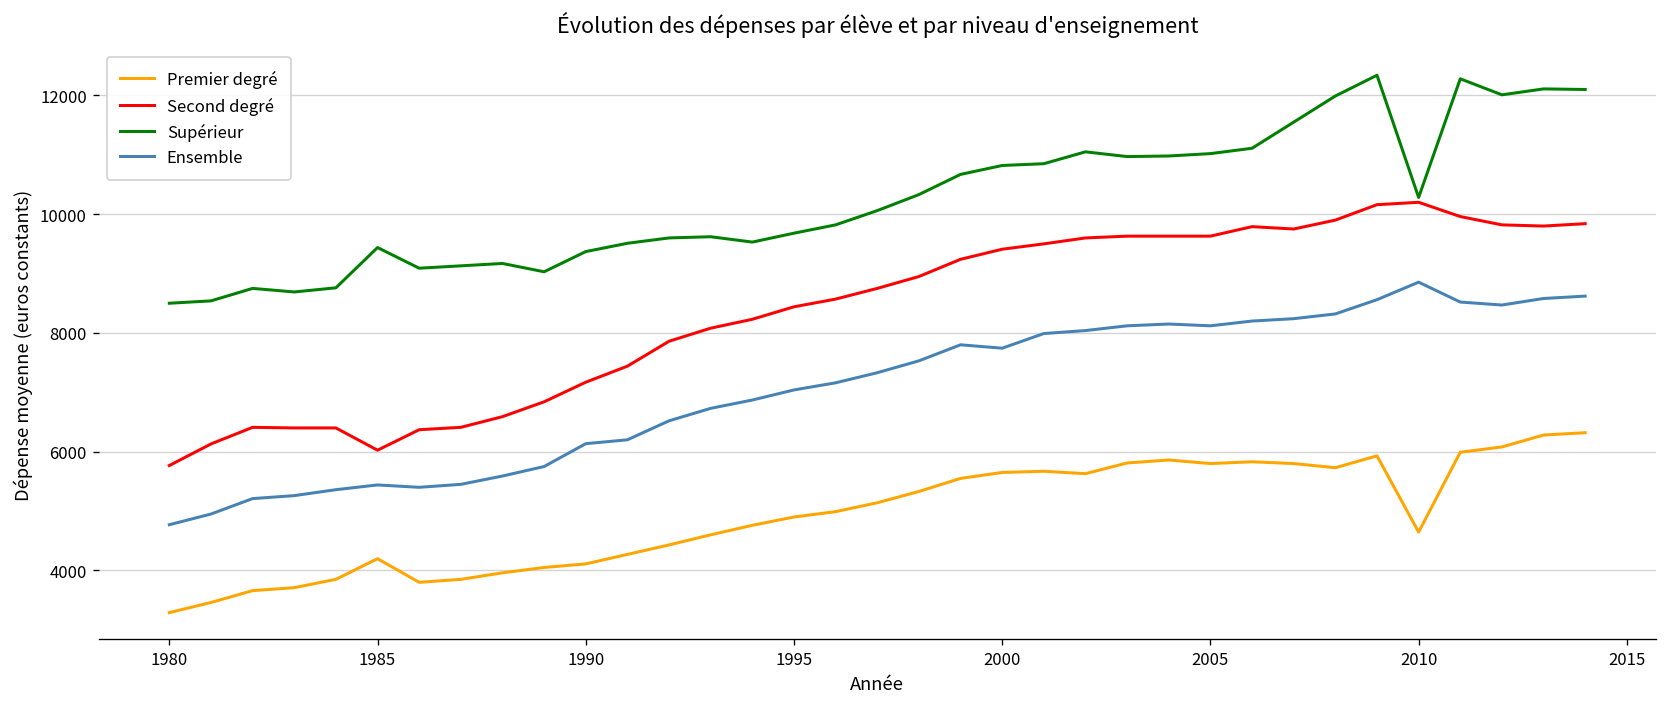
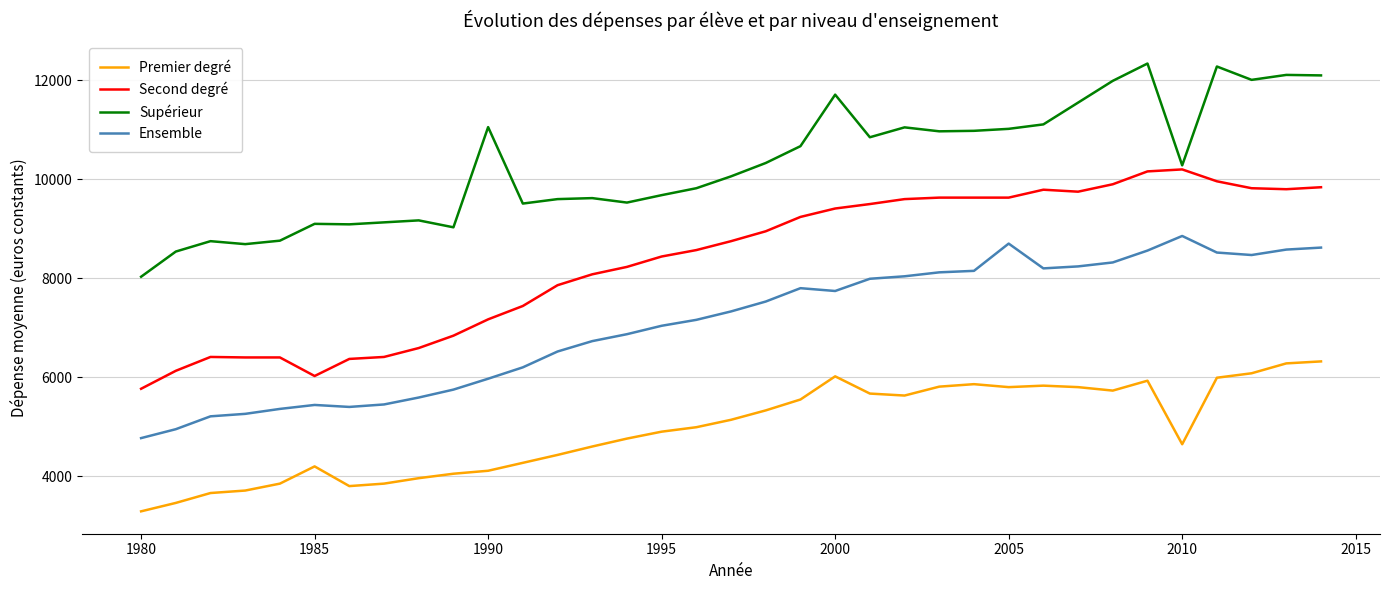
Supérieur, 1980: 8500 -> 8000
Supérieur, 1985: 9400 -> 9100
Supérieur, 1990: 9400 -> 11100
Ensemble, 1990: 6100 -> 6000
Premier degré, 2000: 5700 -> 6000
Supérieur, 2000: 10800 -> 11700
Ensemble, 2005: 8100 -> 8700
